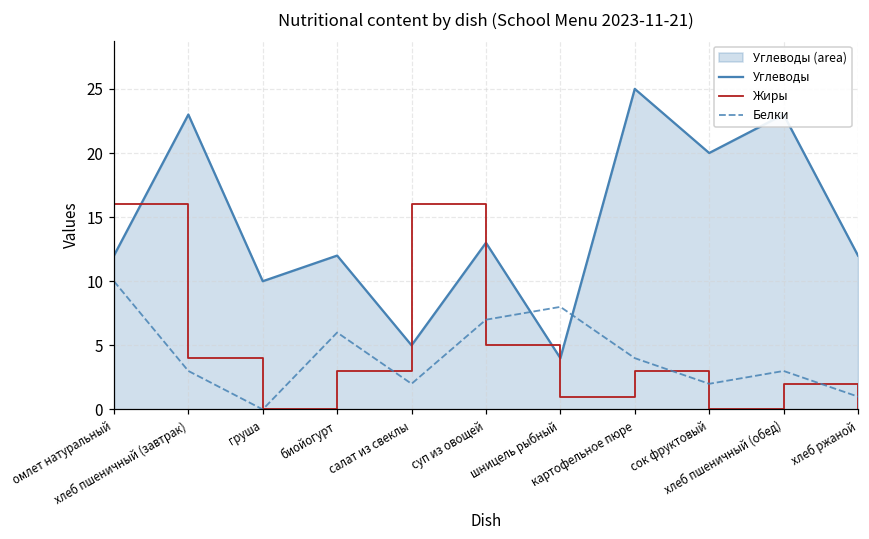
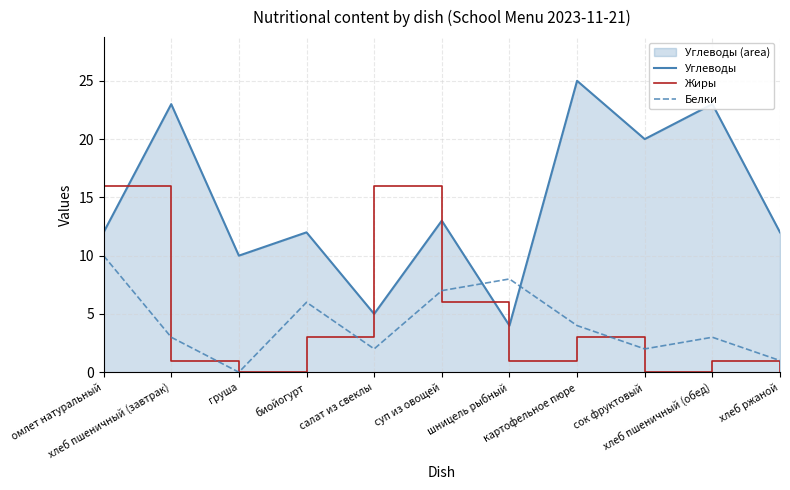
Жиры, хлеб пшеничный (завтрак): 4 -> 1
Жиры, суп из овощей: 5 -> 6
Жиры, хлеб пшеничный (обед): 2 -> 1
